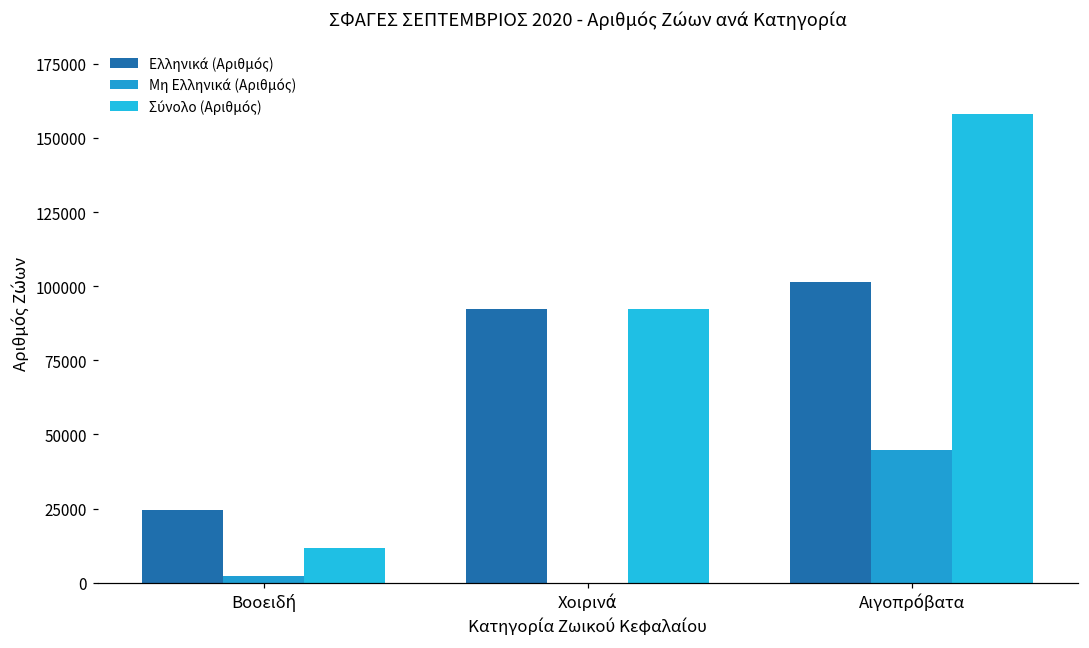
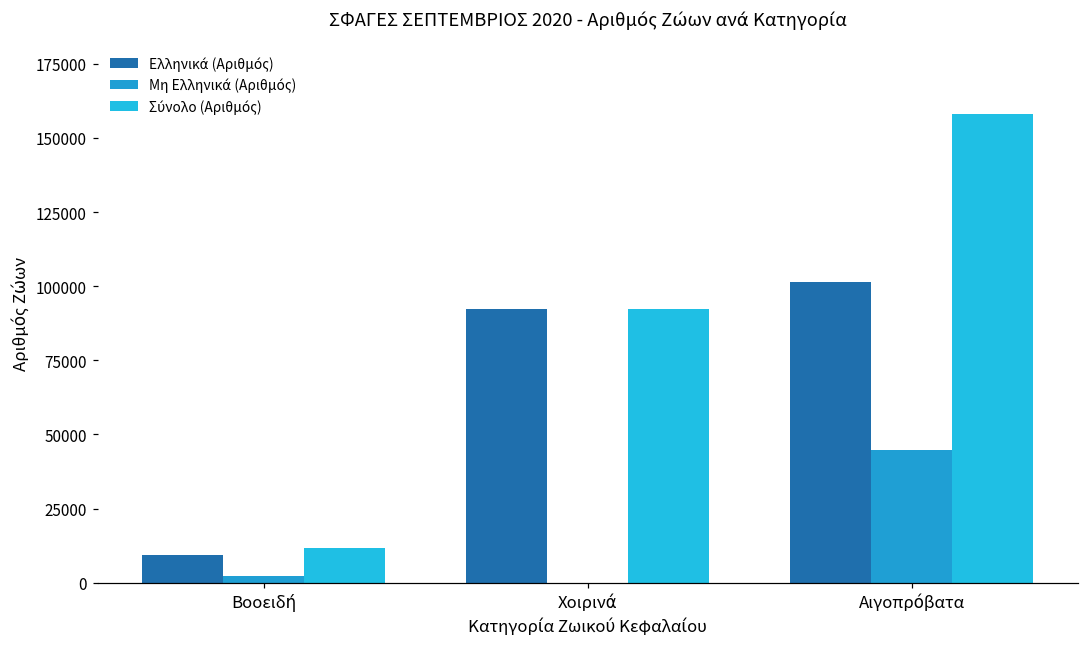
Ελληνικά (Αριθμός), Βοοειδή: 25000 -> 10000
